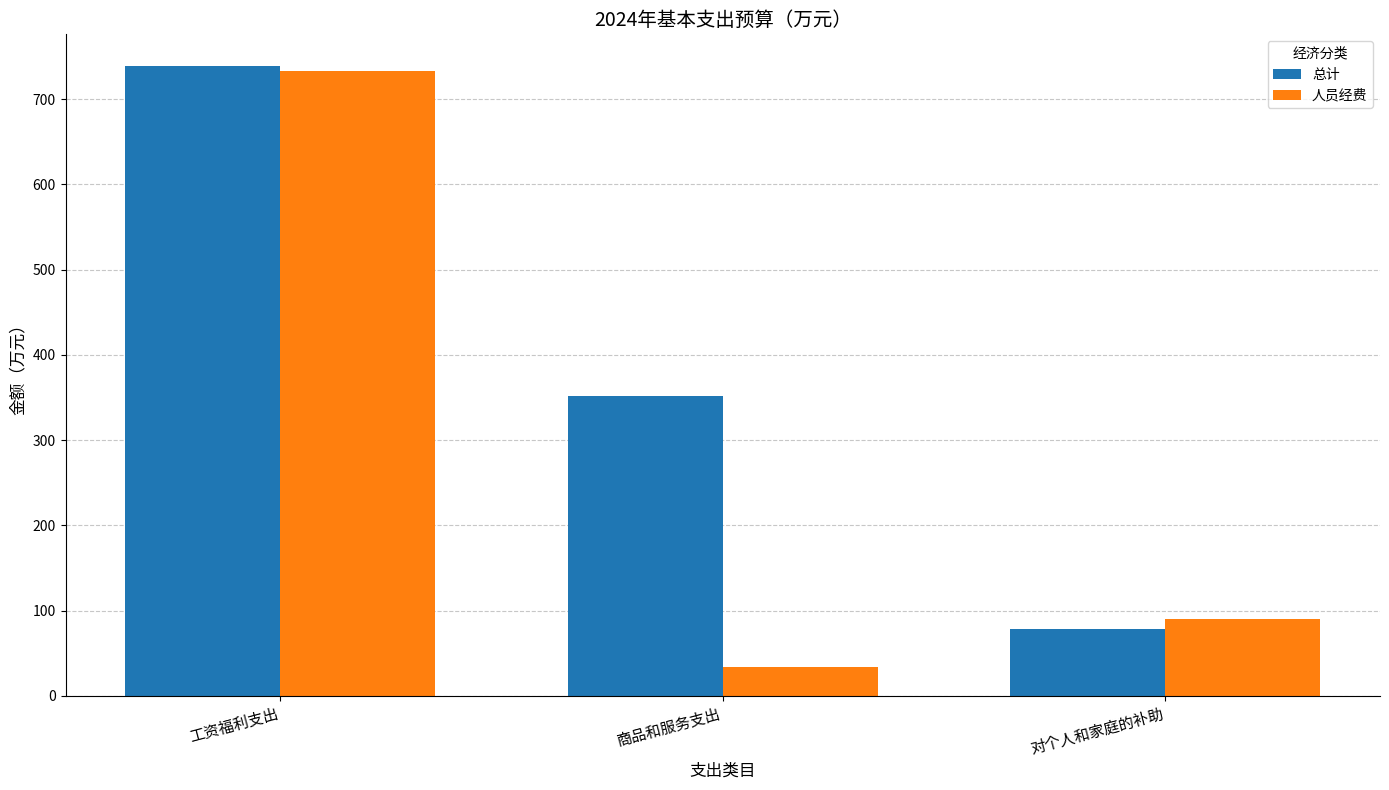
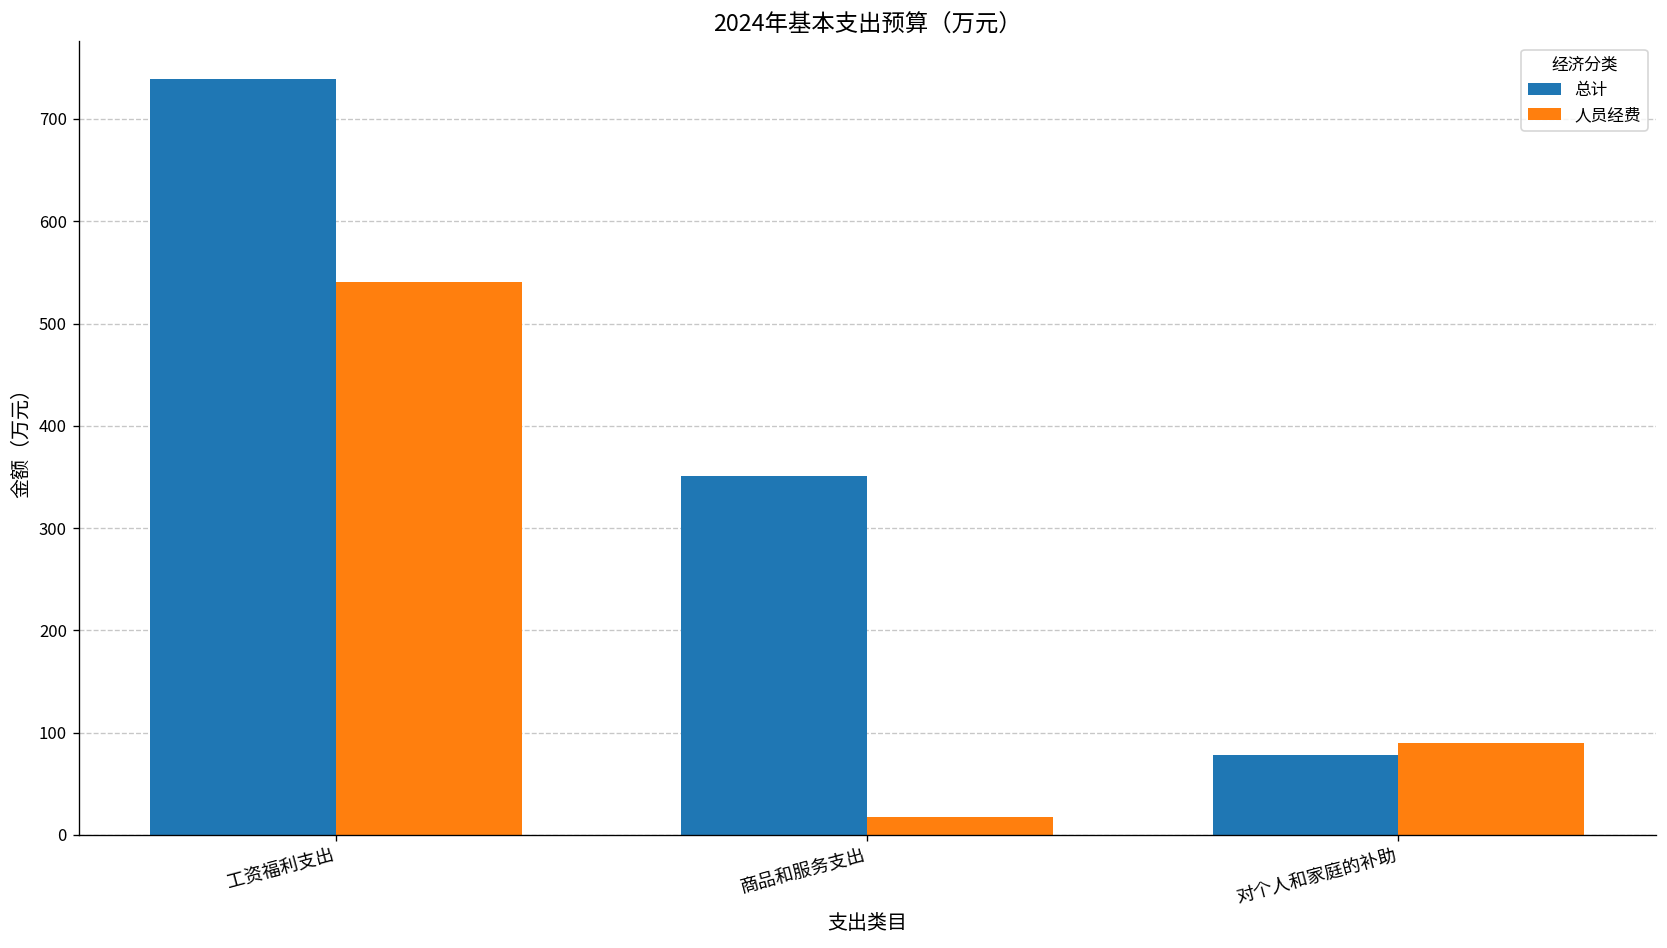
人员经费, 工资福利支出: 730 -> 540
人员经费, 商品和服务支出: 30 -> 20
